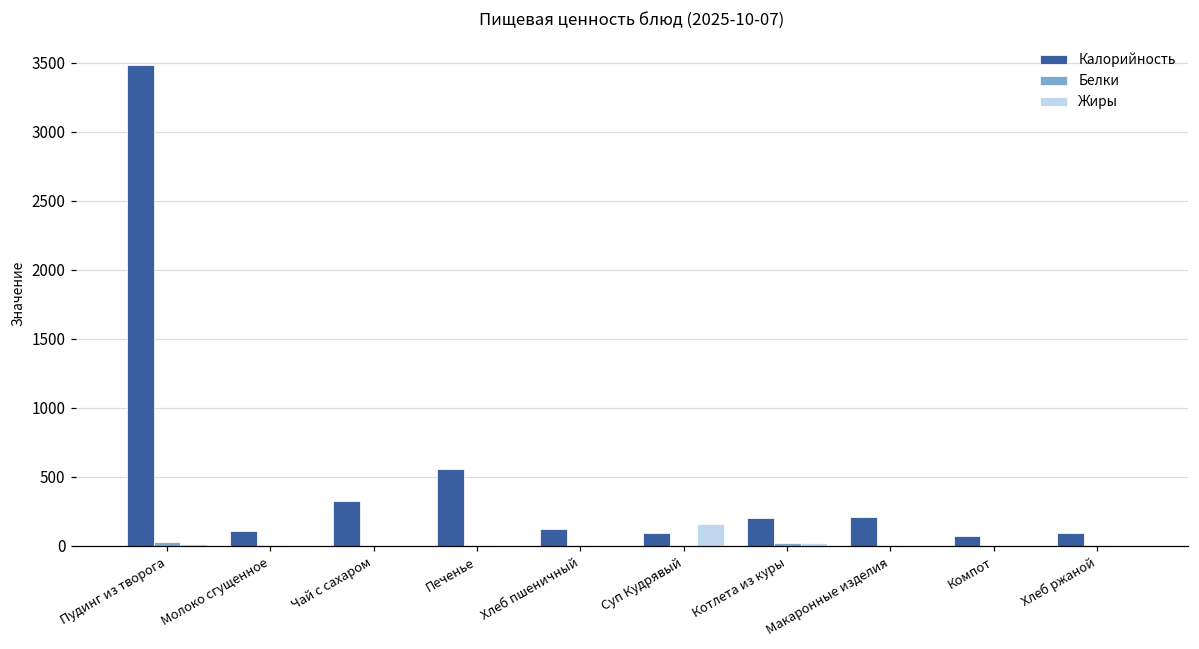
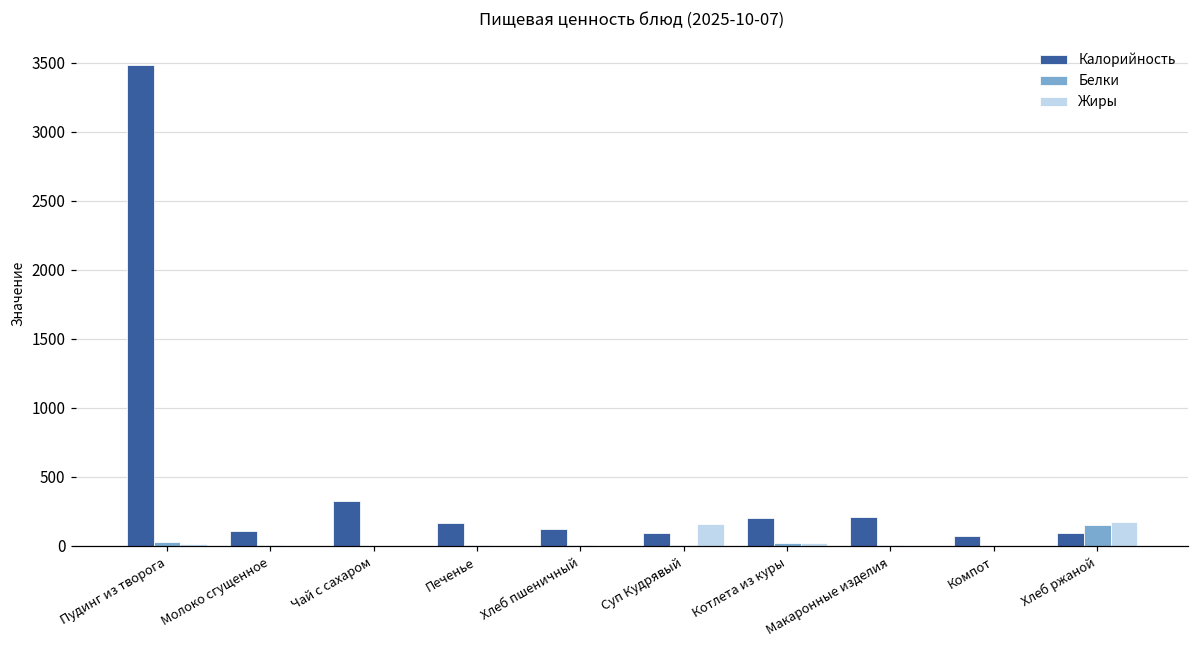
Калорийность, Печенье: 560 -> 170
Белки, Хлеб ржаной: 0 -> 150
Жиры, Хлеб ржаной: 0 -> 170
